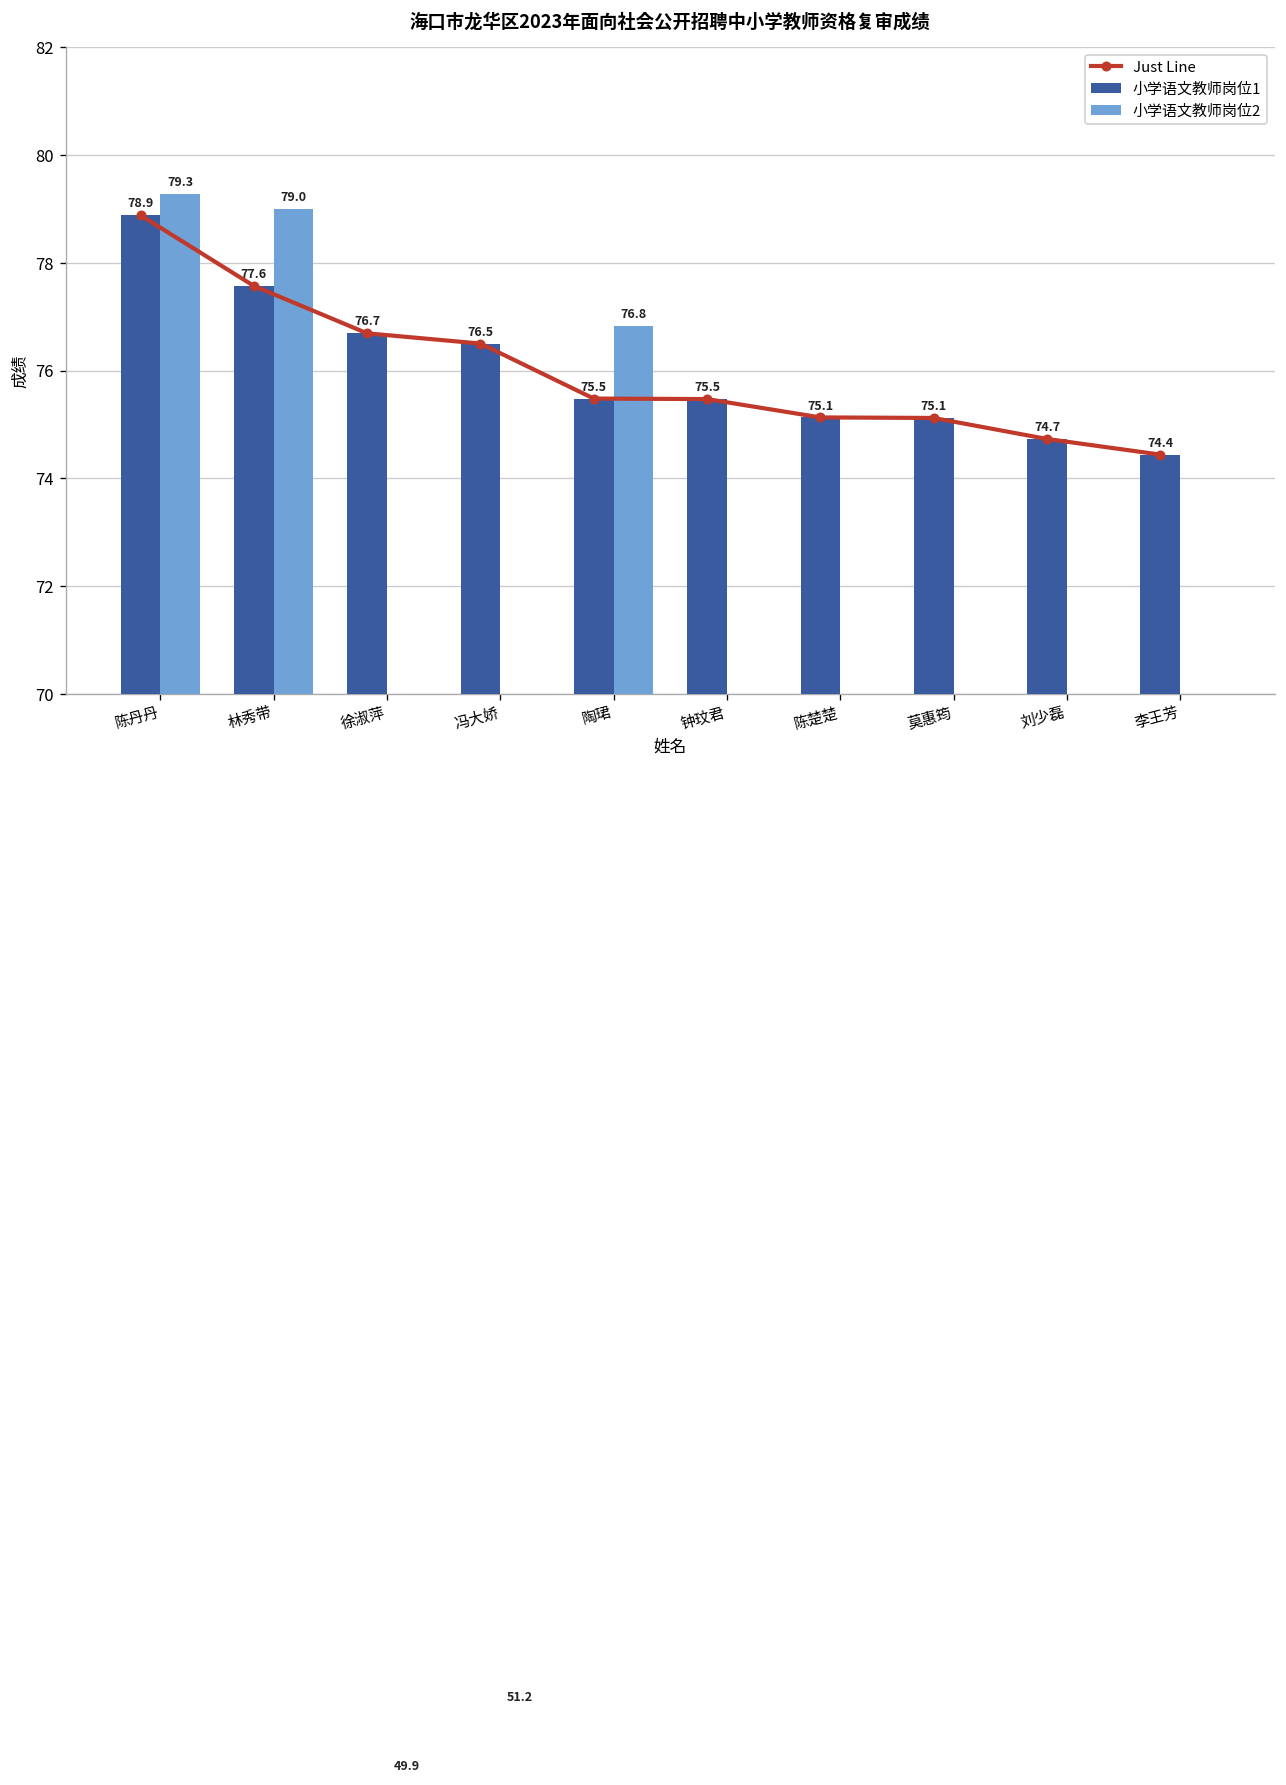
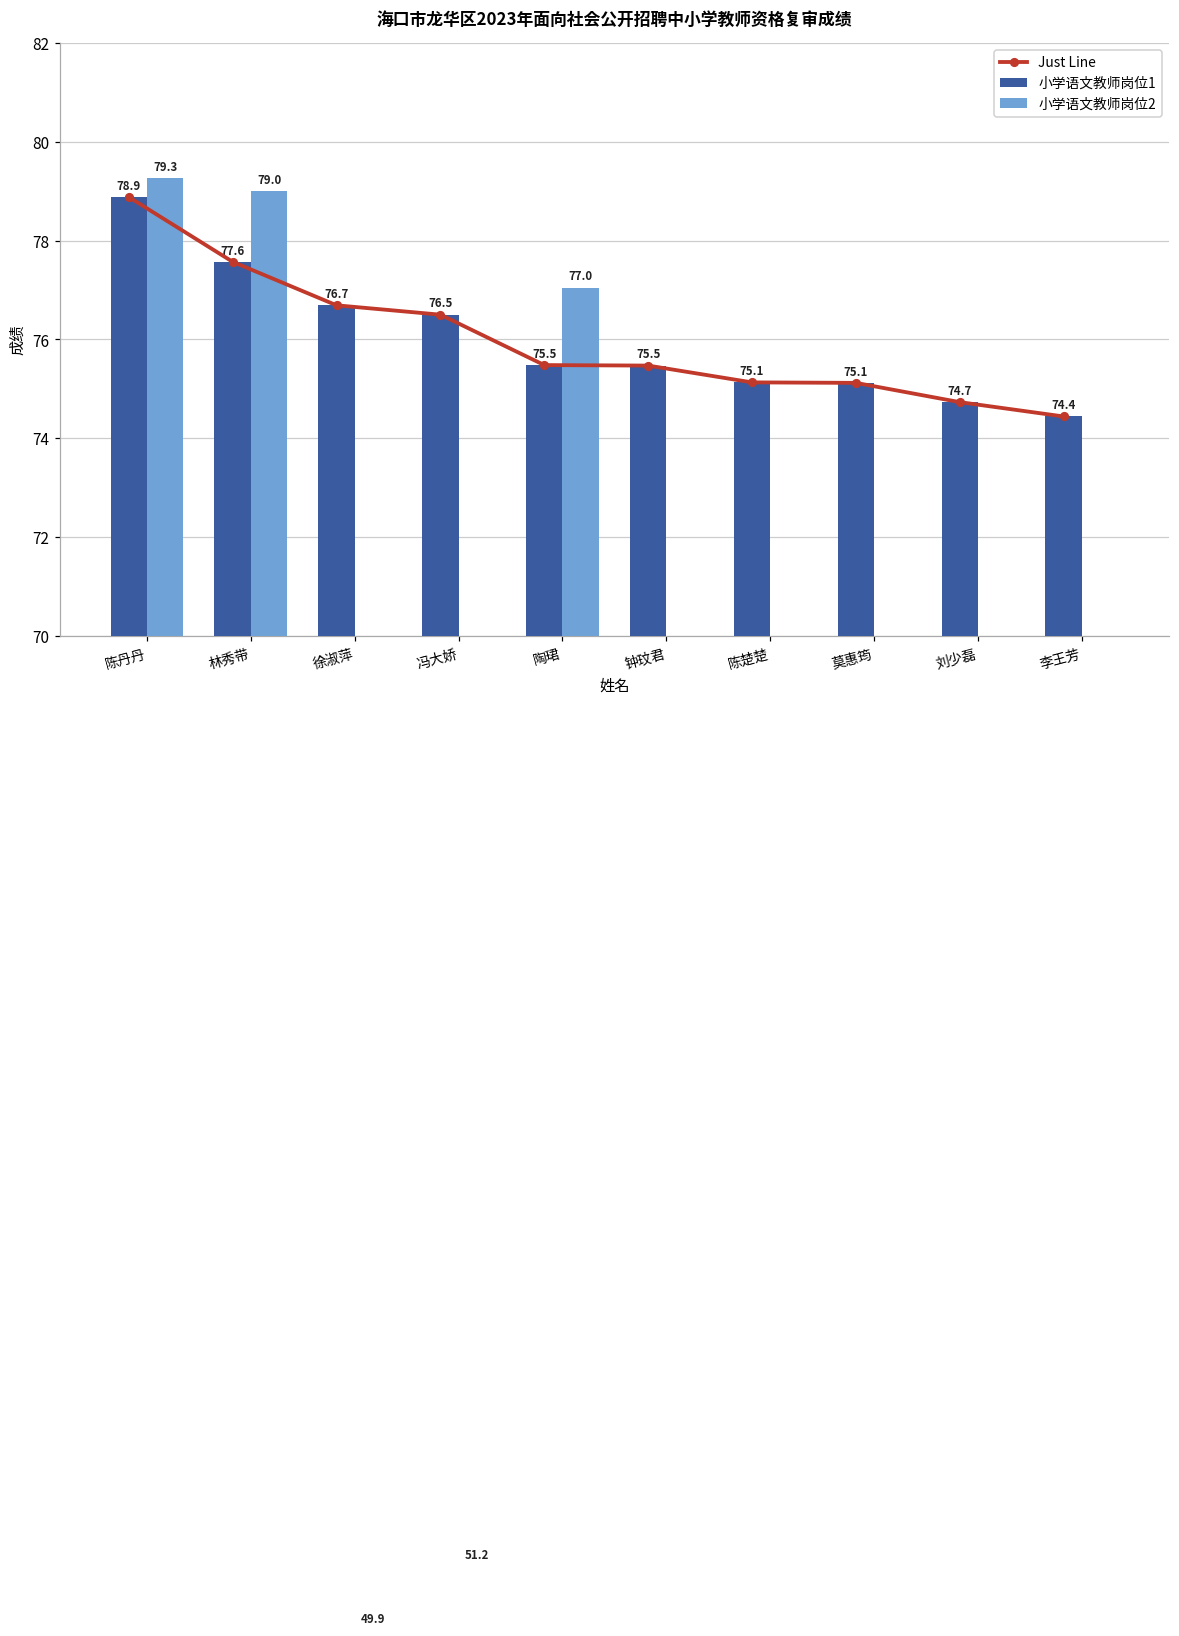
小学语文教师岗位2, 陶珺: 76.8 -> 77.0
